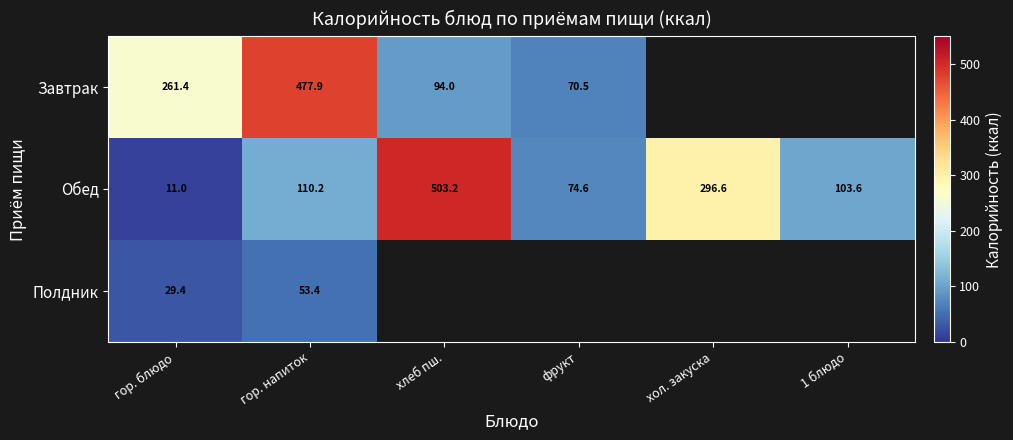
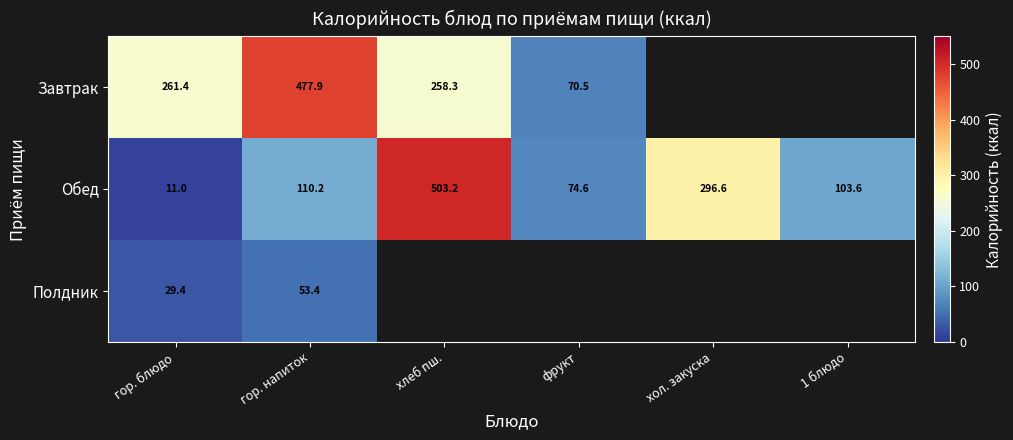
Завтрак, хлеб пш.: 94.0 -> 258.3
